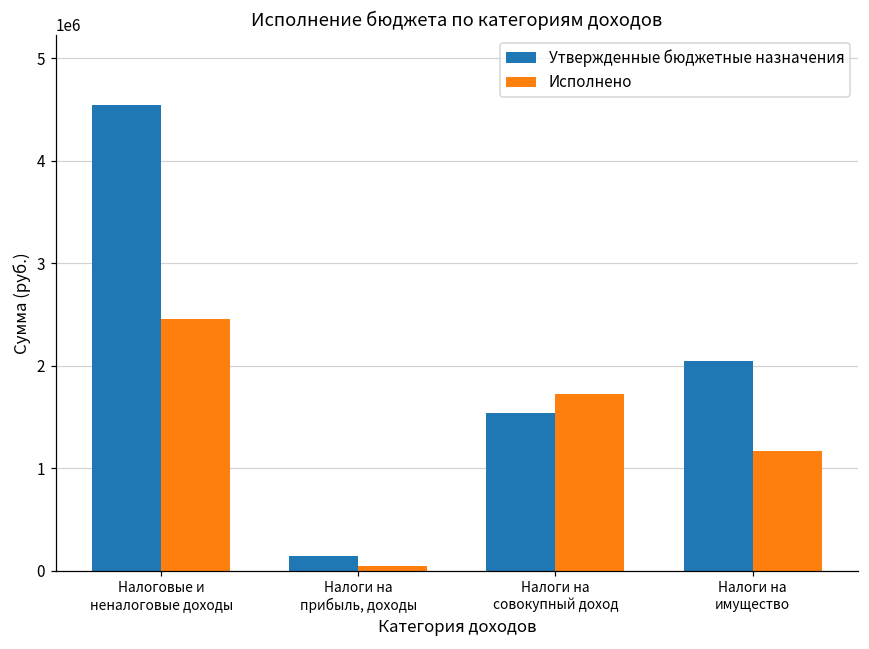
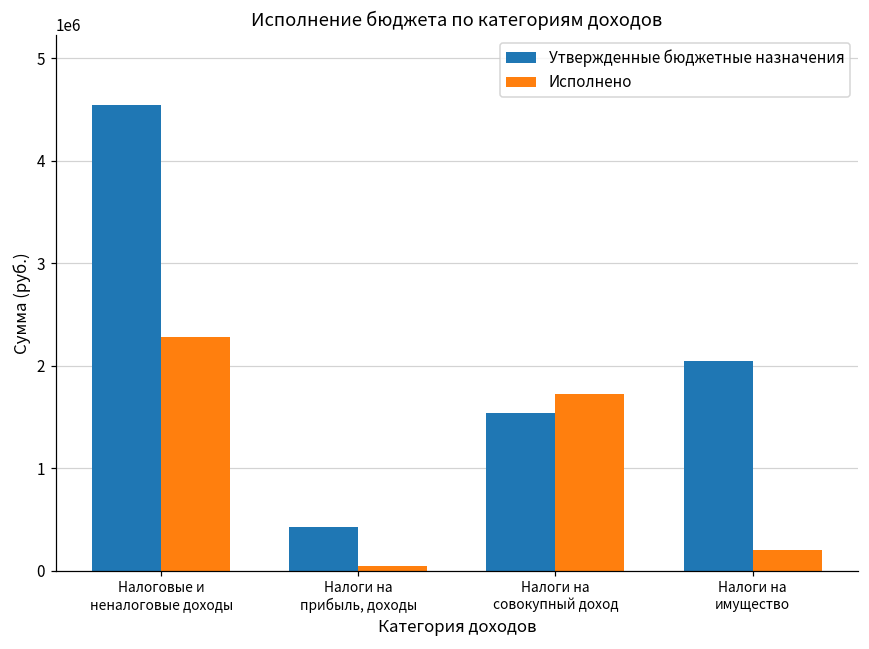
Исполнено, Налоговые и неналоговые доходы: 2500000 -> 2300000
Утвержденные бюджетные назначения, Налоги на прибыль, доходы: 100000 -> 400000
Исполнено, Налоги на имущество: 1200000 -> 200000
